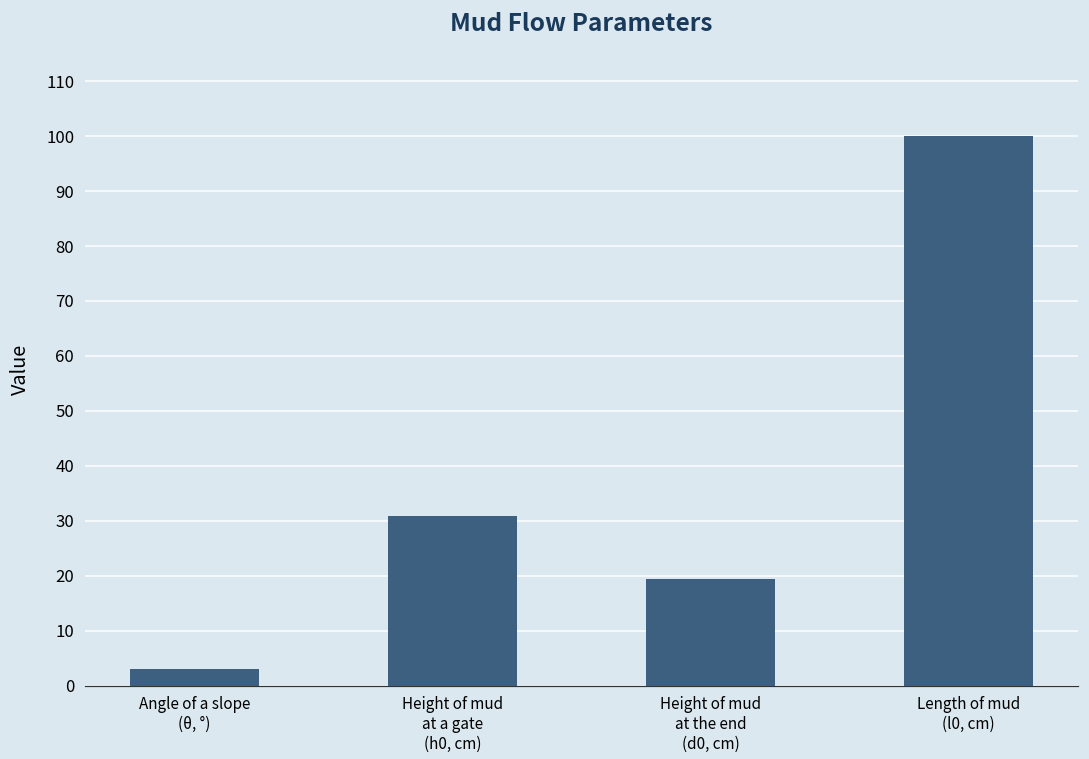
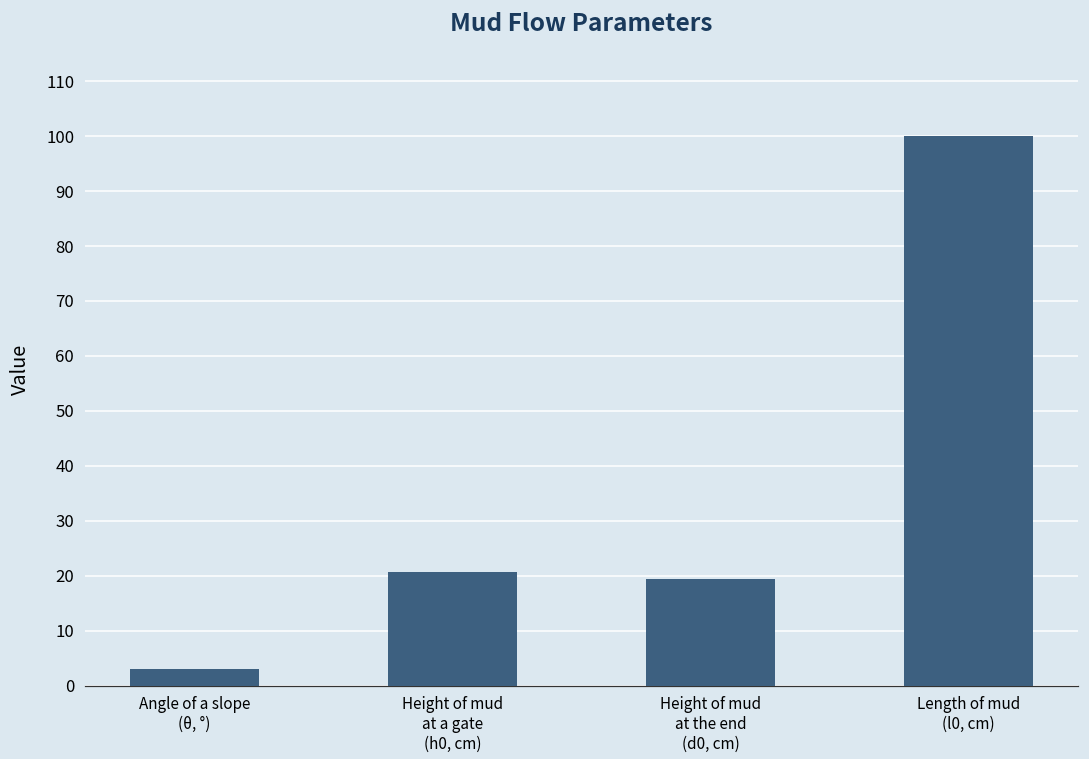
Height of mud at a gate (h0, cm): 31 -> 21
